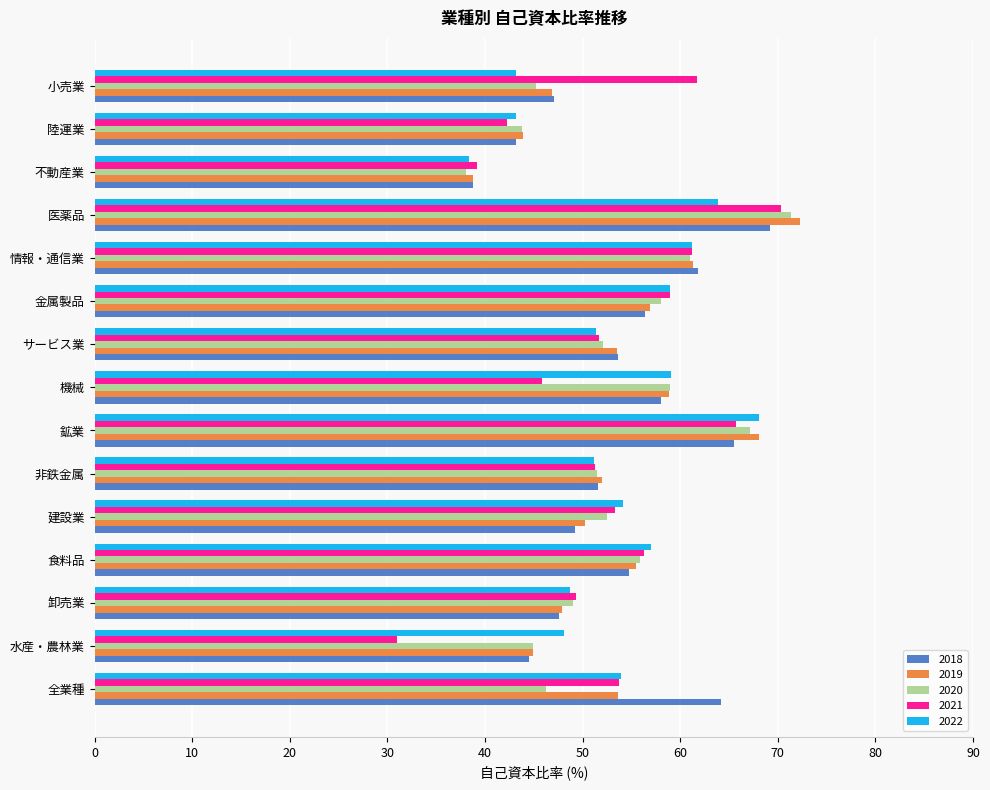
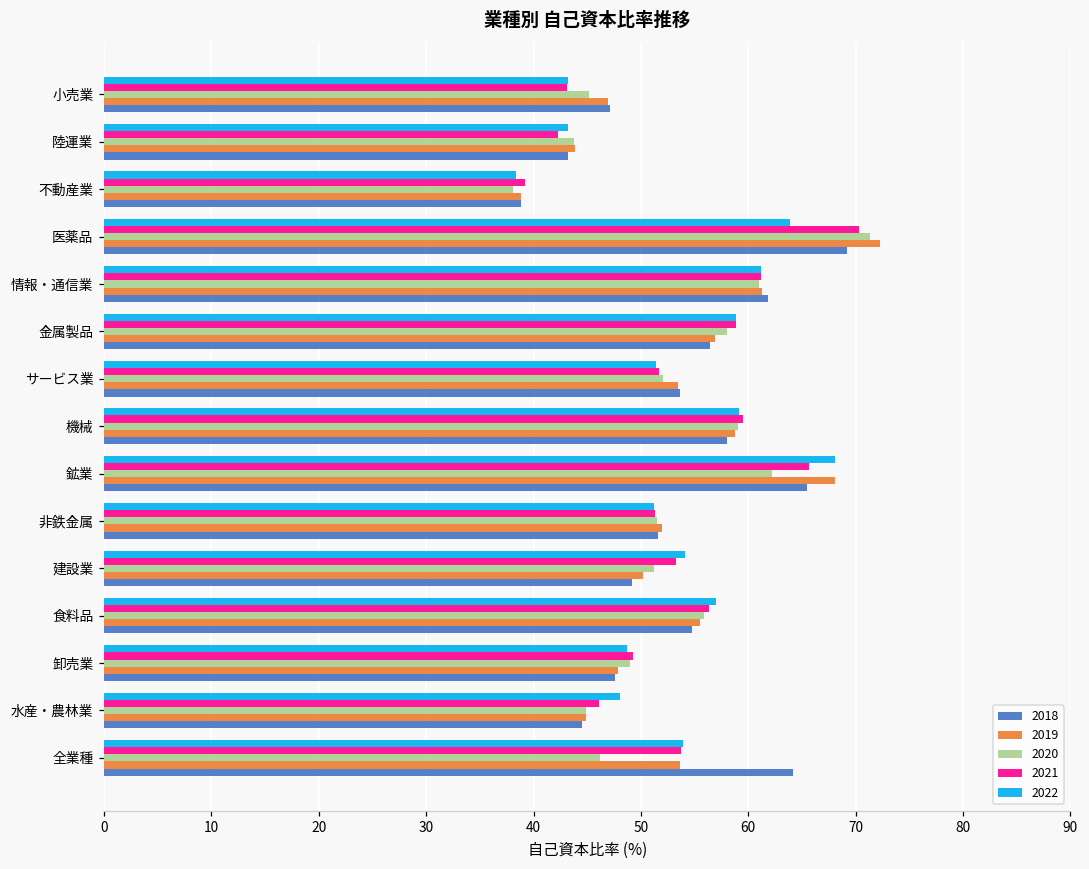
2021, 小売業: 62 -> 43
2021, 機械: 46 -> 60
2020, 鉱業: 67 -> 62
2020, 建設業: 53 -> 51
2021, 水産・農林業: 31 -> 46
